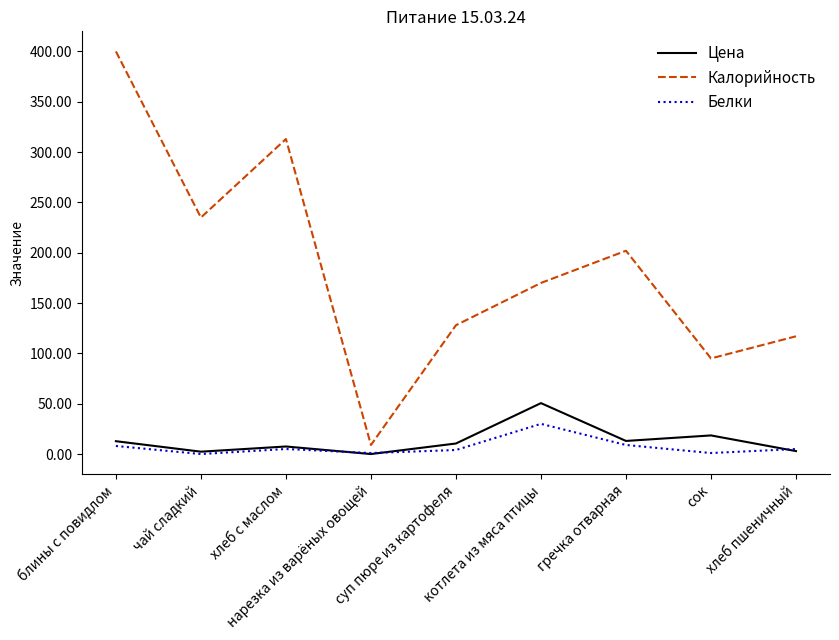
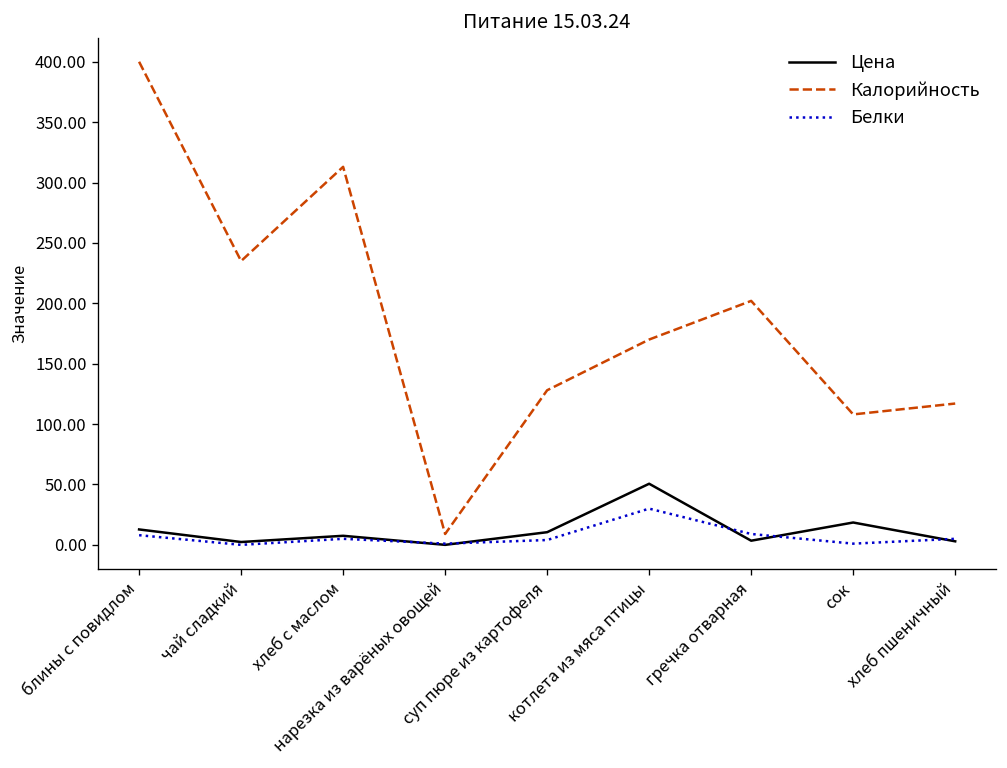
Цена, гречка отварная: 13 -> 3
Калорийность, сок: 95 -> 108
